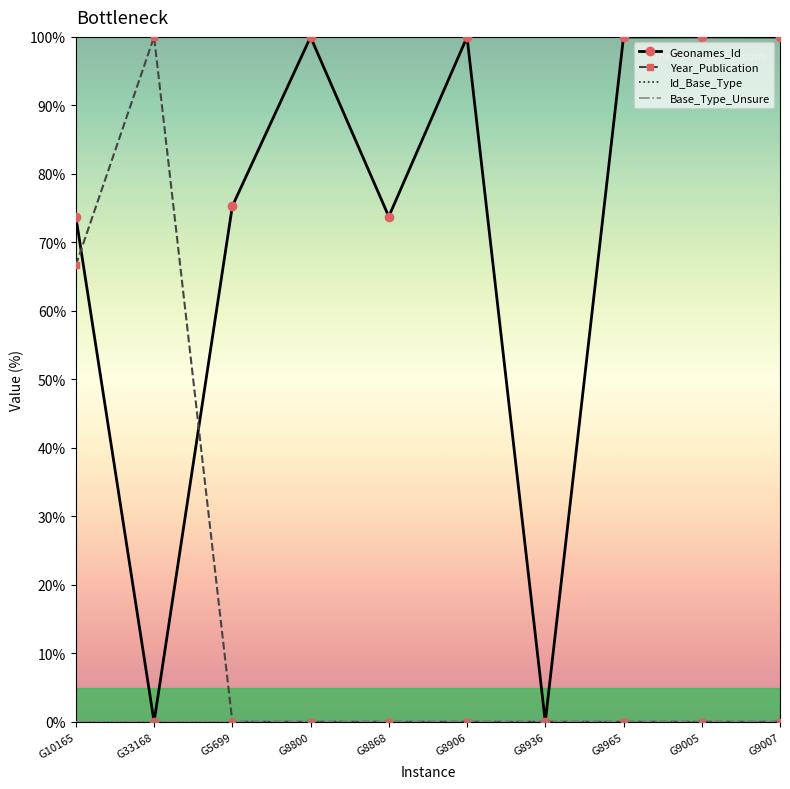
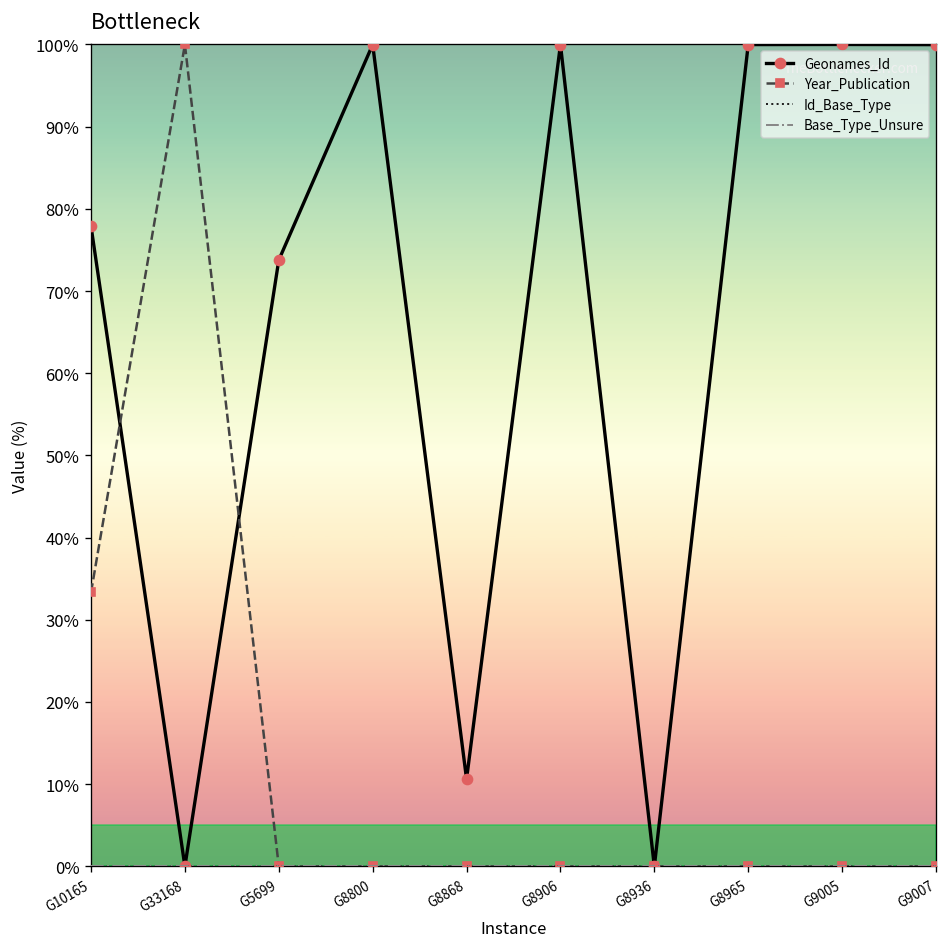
Geonames_Id, G10165: 74% -> 78%
Year_Publication, G10165: 67% -> 33%
Geonames_Id, G5699: 75% -> 74%
Geonames_Id, G8868: 74% -> 11%
